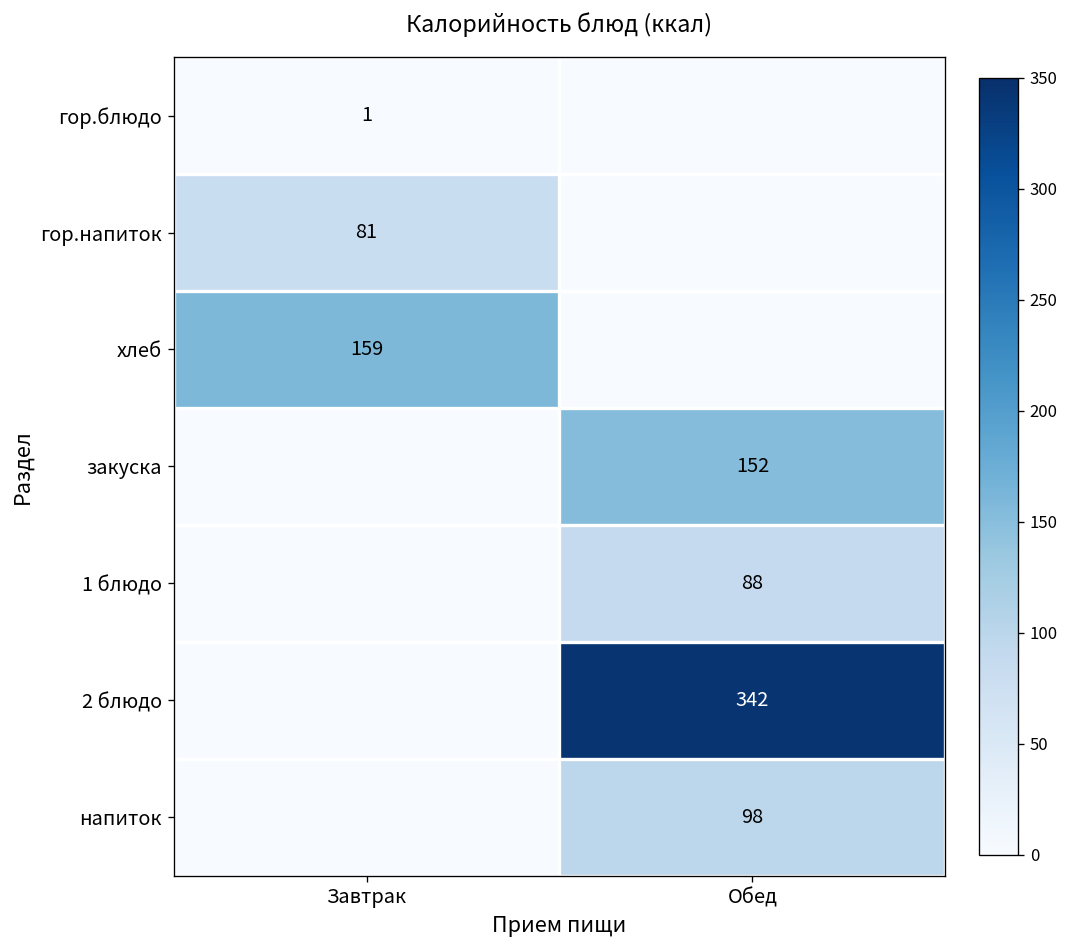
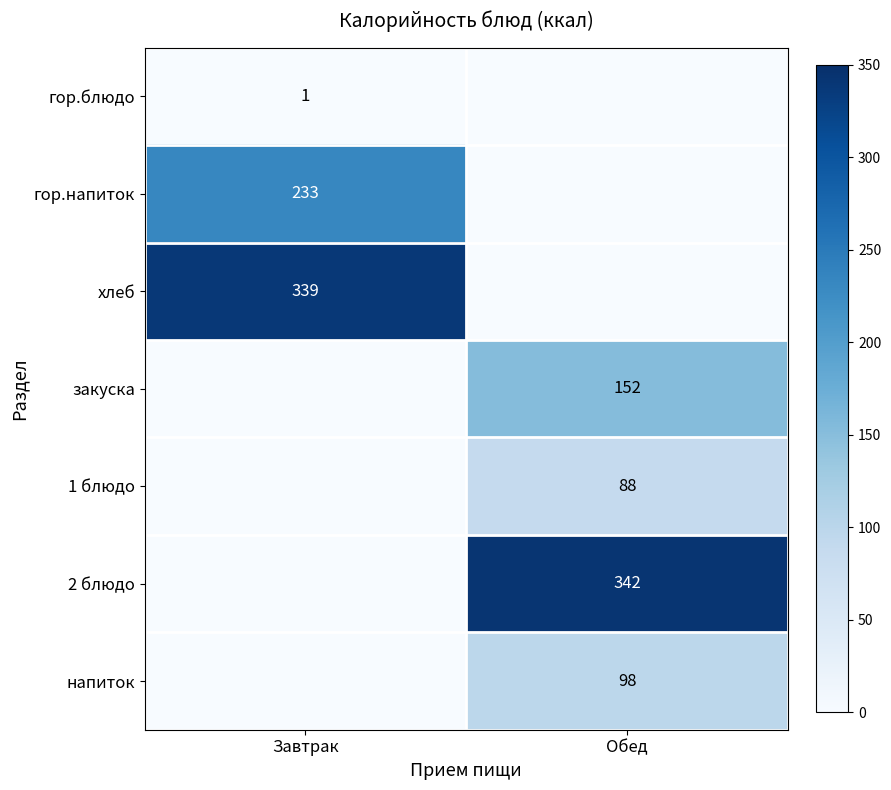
гор.напиток, Завтрак: 81 -> 233
хлеб, Завтрак: 159 -> 339
